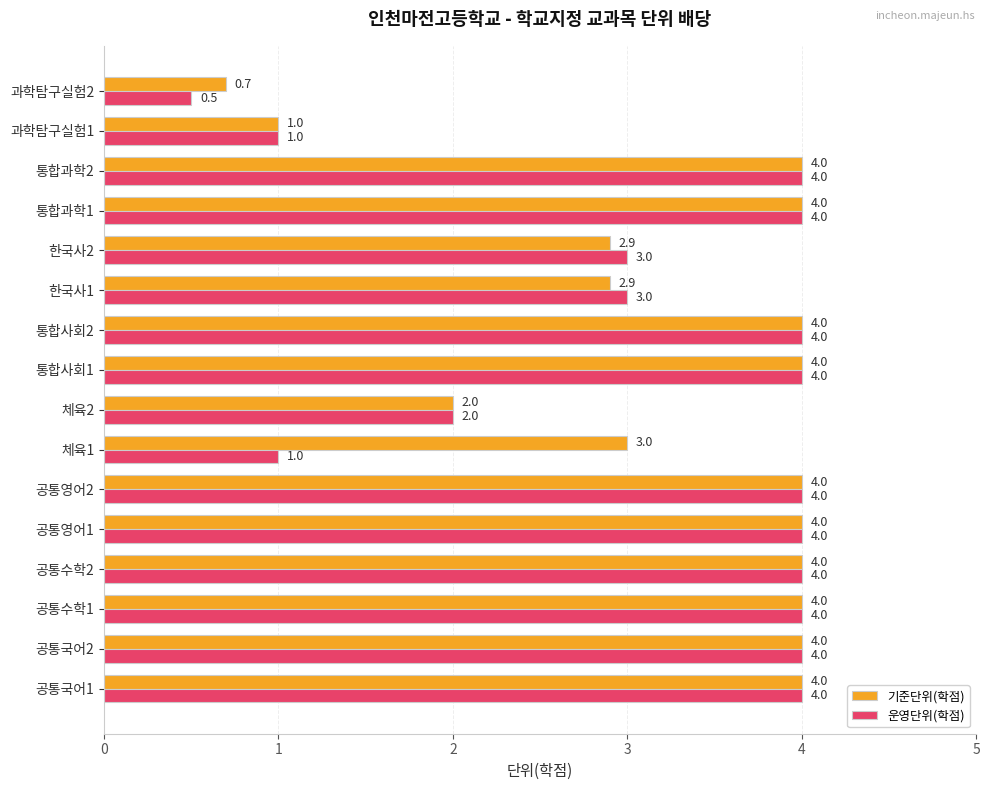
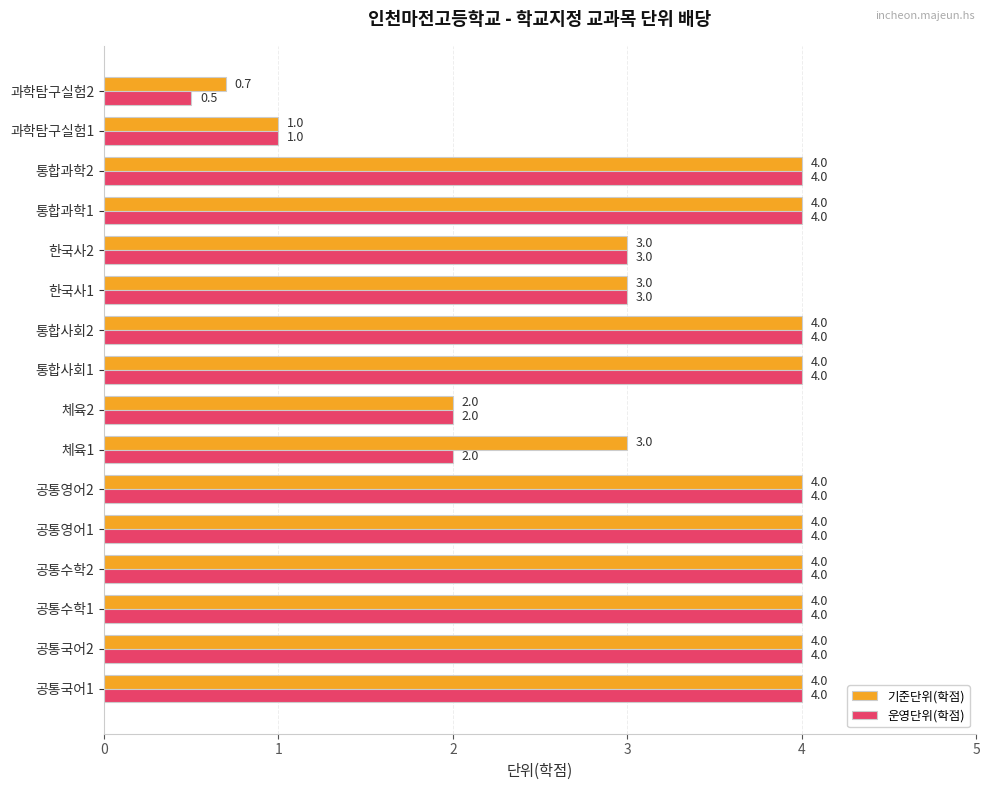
기준단위(학점), 한국사2: 2.9 -> 3.0
기준단위(학점), 한국사1: 2.9 -> 3.0
운영단위(학점), 체육1: 1.0 -> 2.0
